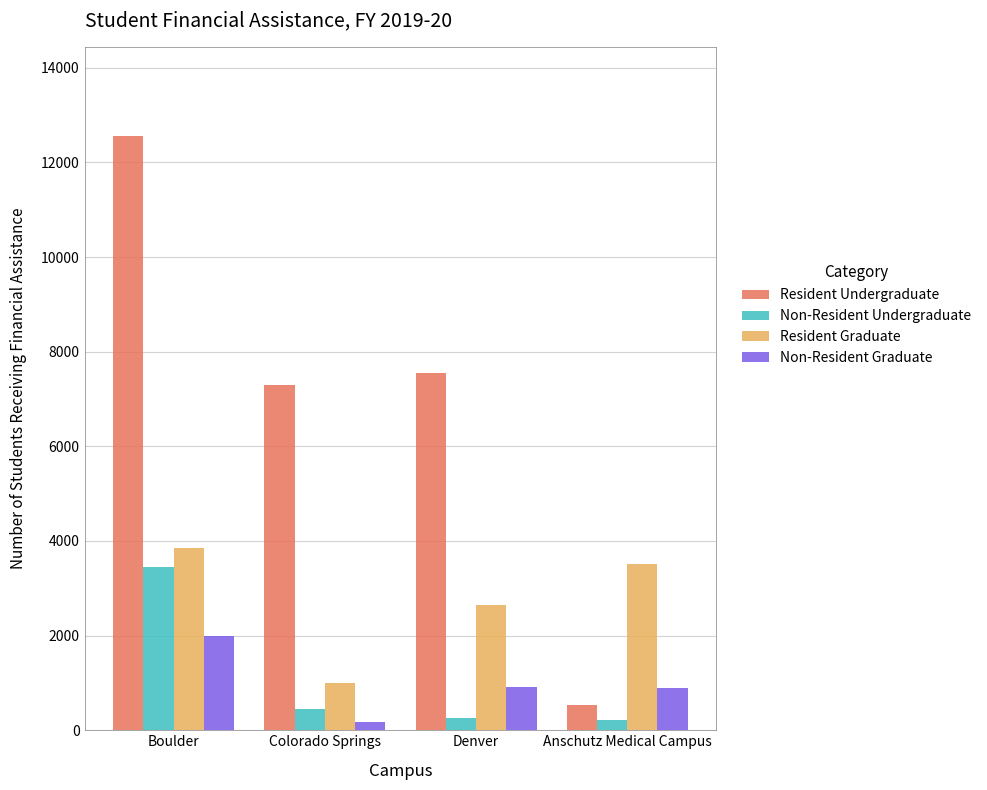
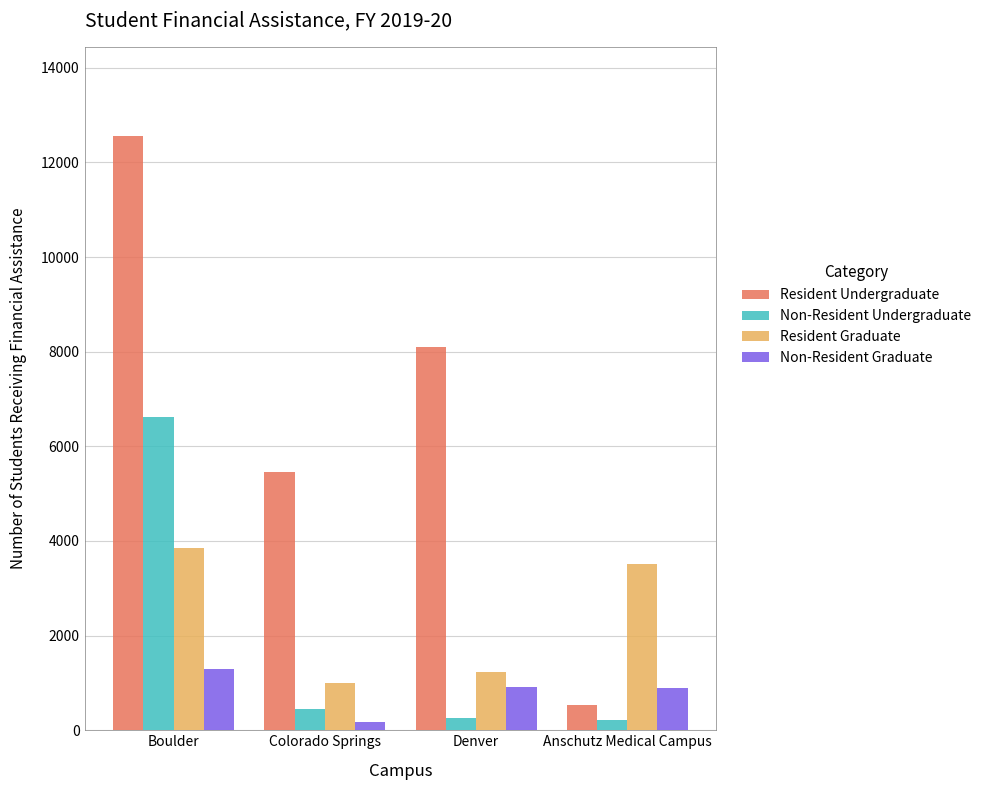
Non-Resident Undergraduate, Boulder: 3500 -> 6600
Non-Resident Graduate, Boulder: 2000 -> 1300
Resident Undergraduate, Colorado Springs: 7300 -> 5500
Resident Undergraduate, Denver: 7600 -> 8100
Resident Graduate, Denver: 2700 -> 1200
